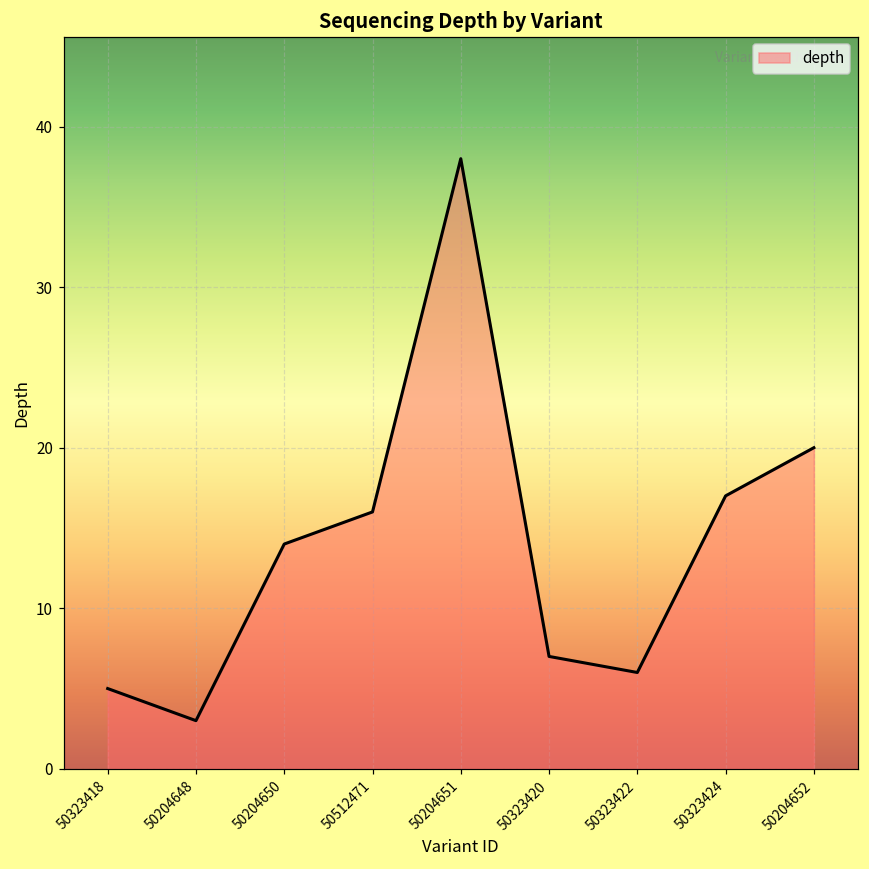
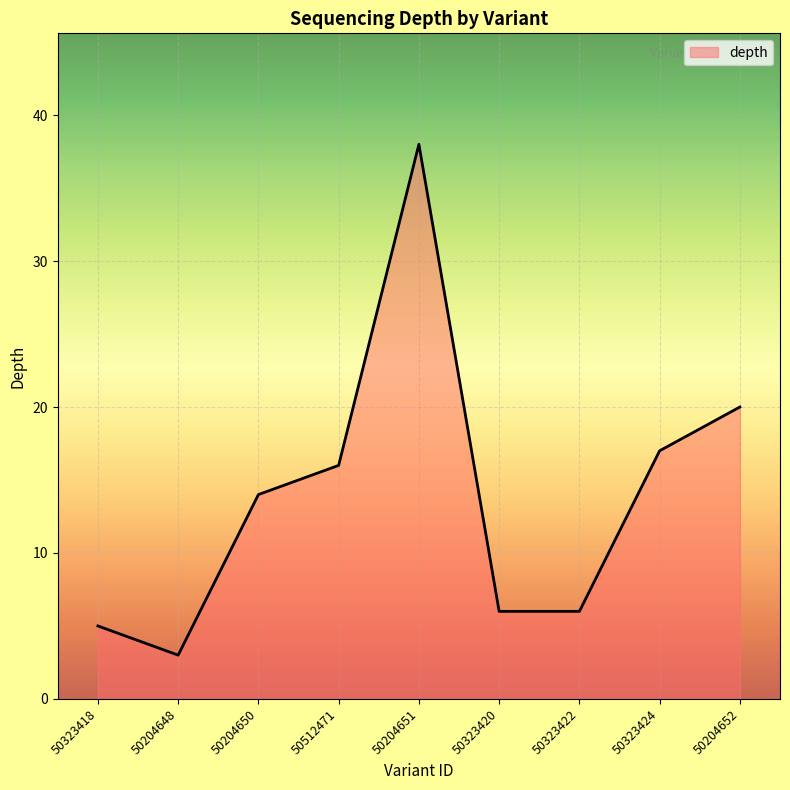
50323420: 7 -> 6
